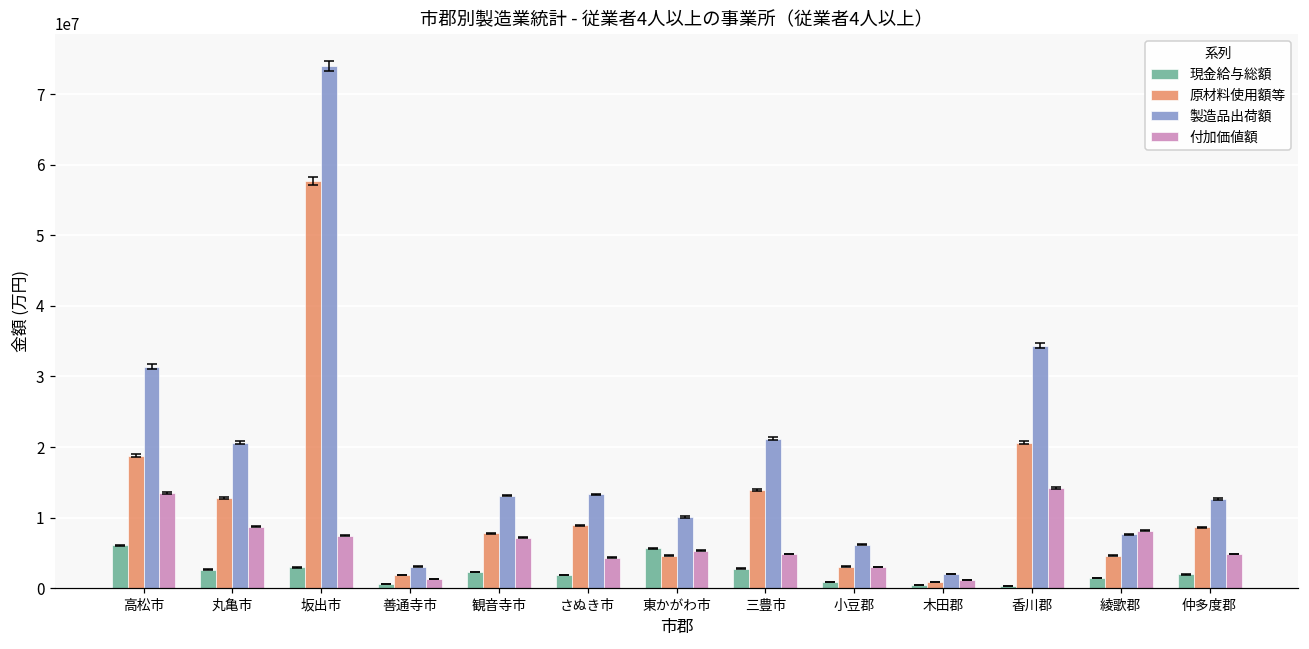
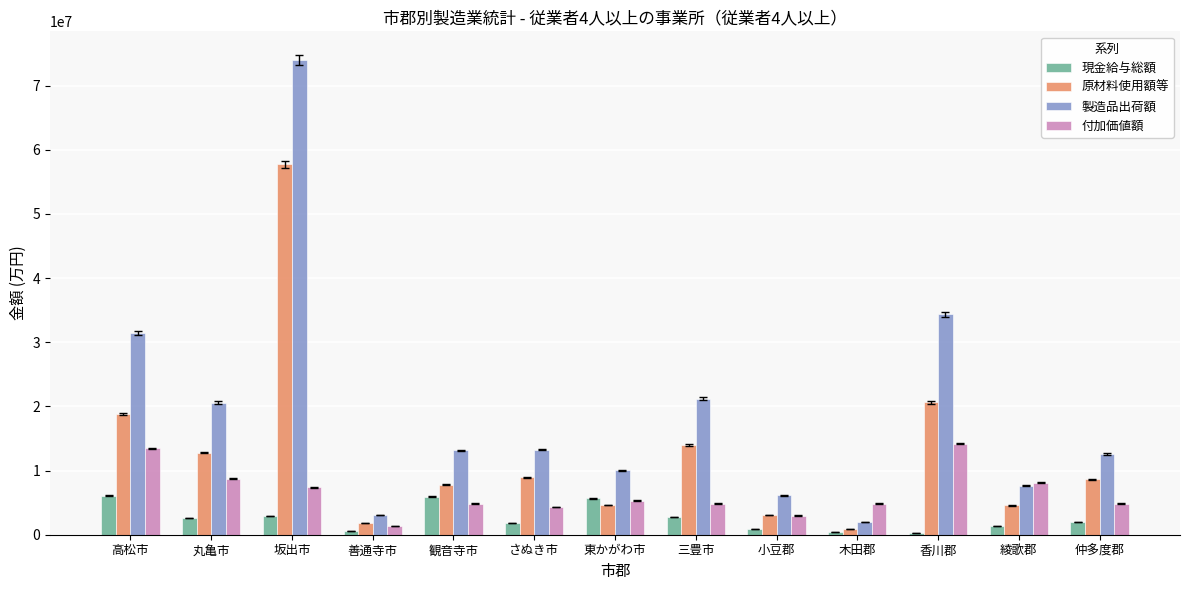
現金給与総額, 観音寺市: 2000000 -> 6000000
付加価値額, 観音寺市: 7000000 -> 5000000
付加価値額, 木田郡: 1000000 -> 5000000
